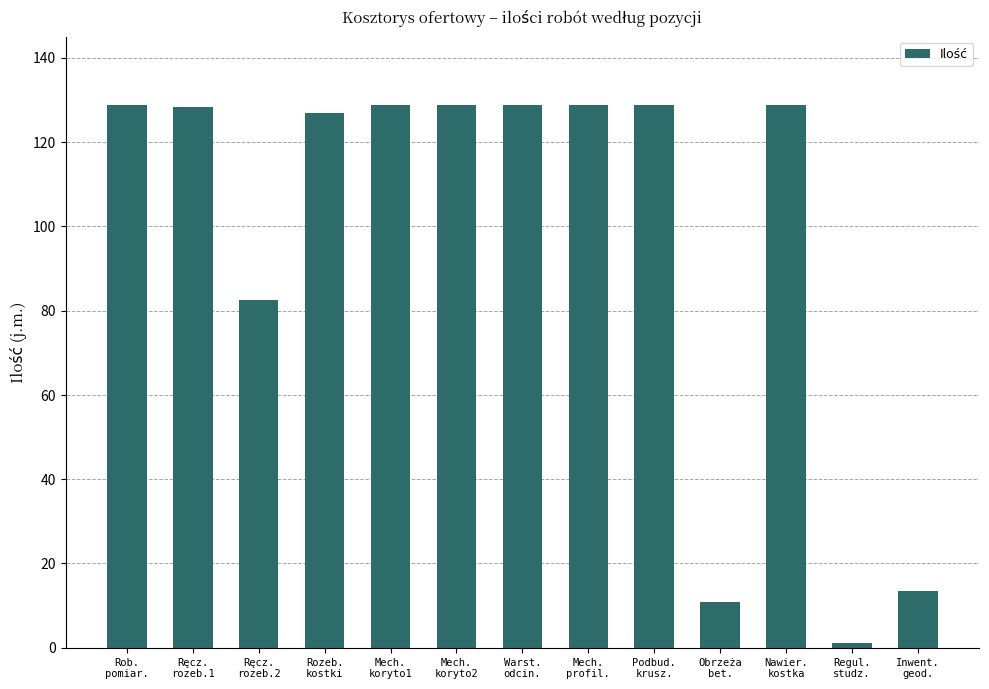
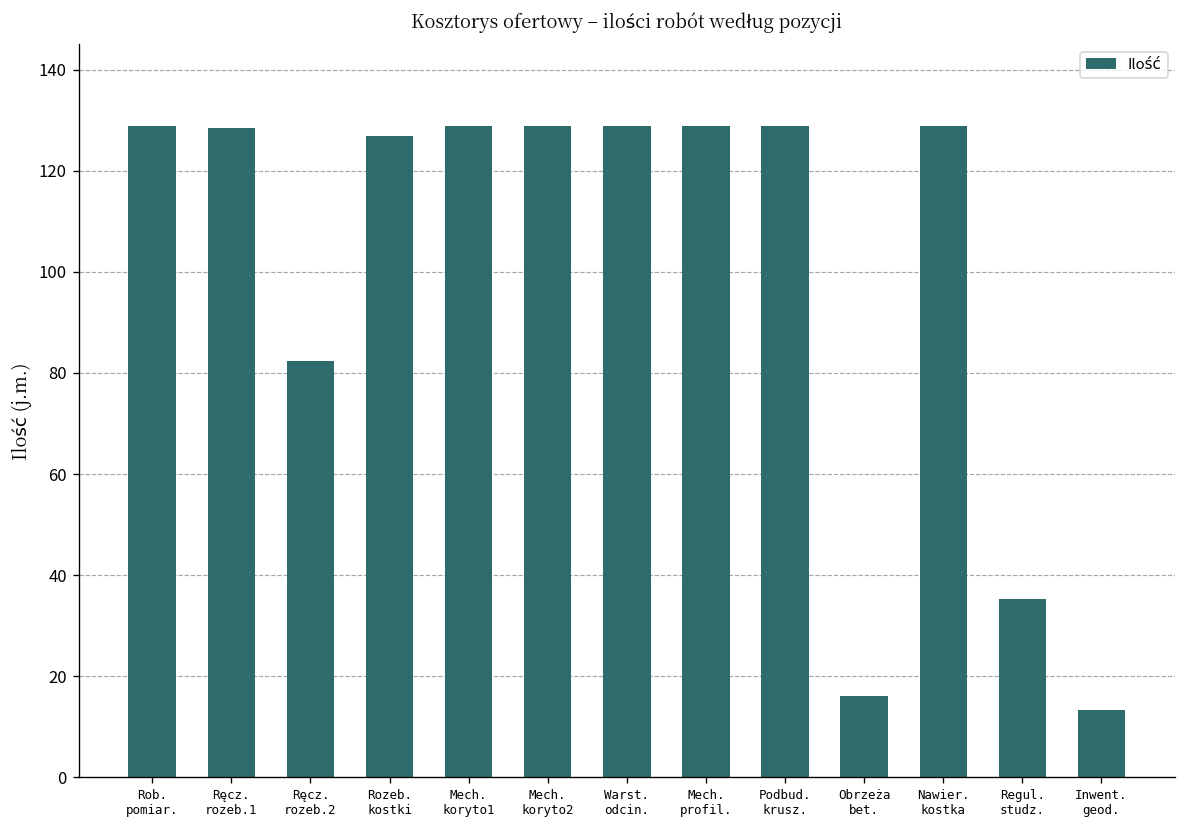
Obrzeża bet.: 11 -> 16
Regul. studz.: 1 -> 35
